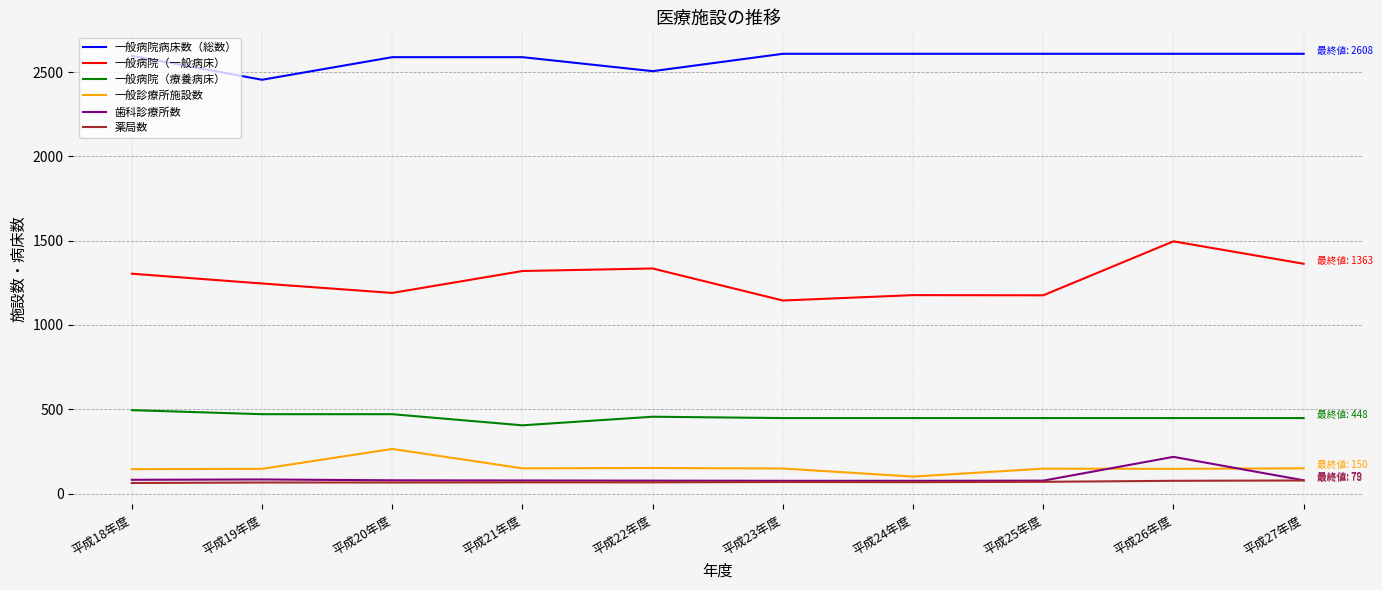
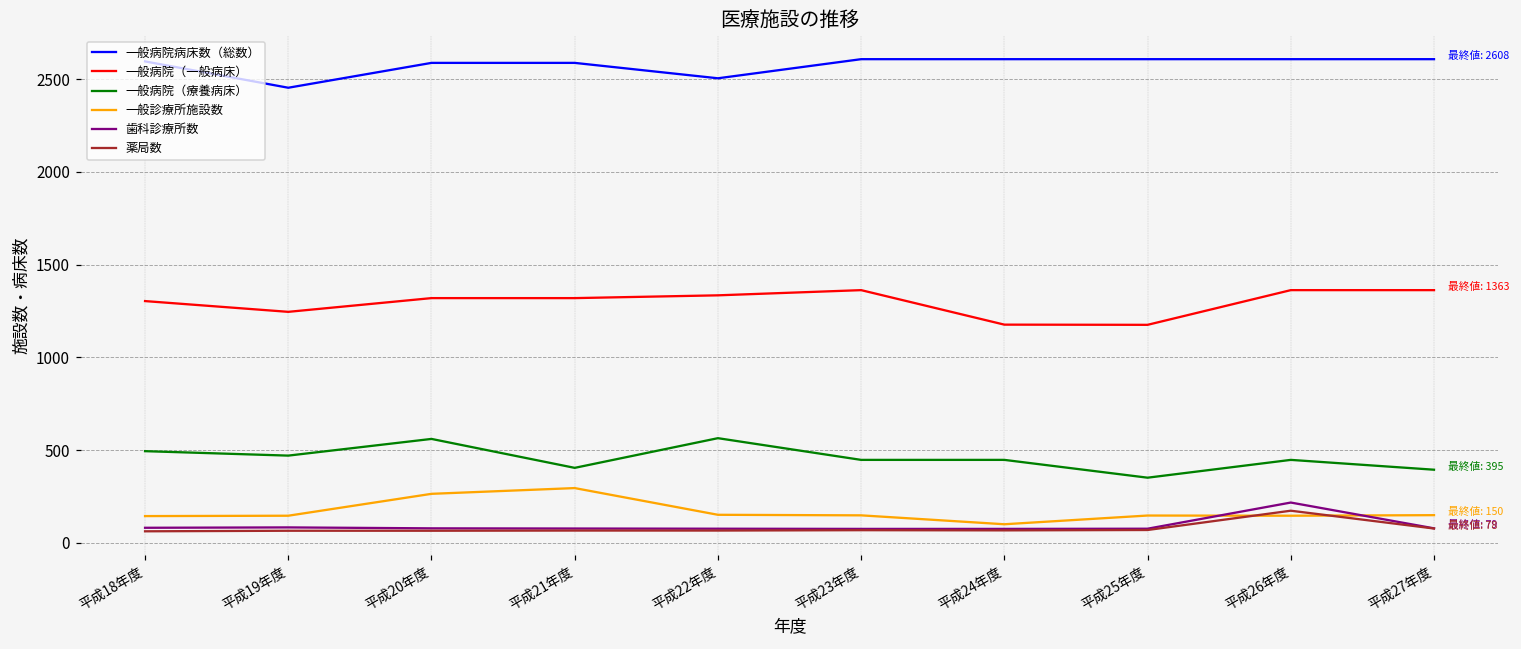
一般病院（一般病床）, 平成20年度: 1190 -> 1320
一般病院（療養病床）, 平成20年度: 470 -> 560
一般診療所施設数, 平成21年度: 150 -> 300
一般病院（療養病床）, 平成22年度: 460 -> 570
一般病院（一般病床）, 平成23年度: 1150 -> 1360
一般病院（療養病床）, 平成25年度: 450 -> 350
一般病院（一般病床）, 平成26年度: 1500 -> 1360
薬局数, 平成26年度: 80 -> 170
一般病院（療養病床）, 平成27年度: 448 -> 395
